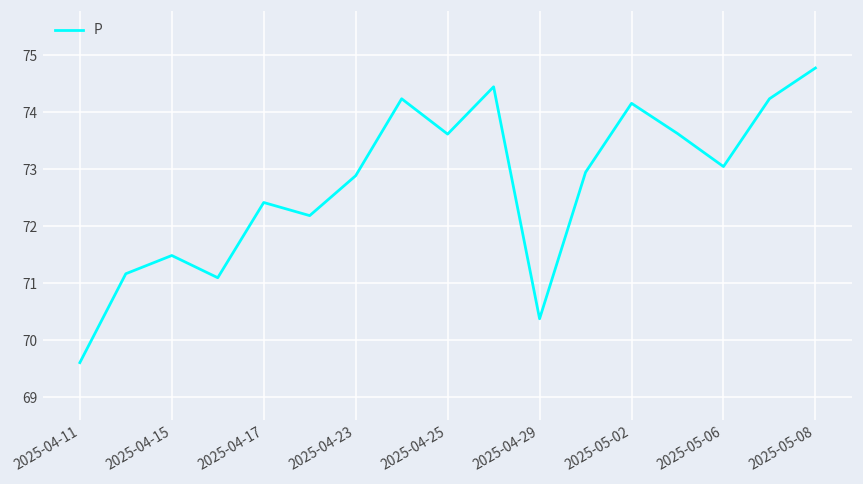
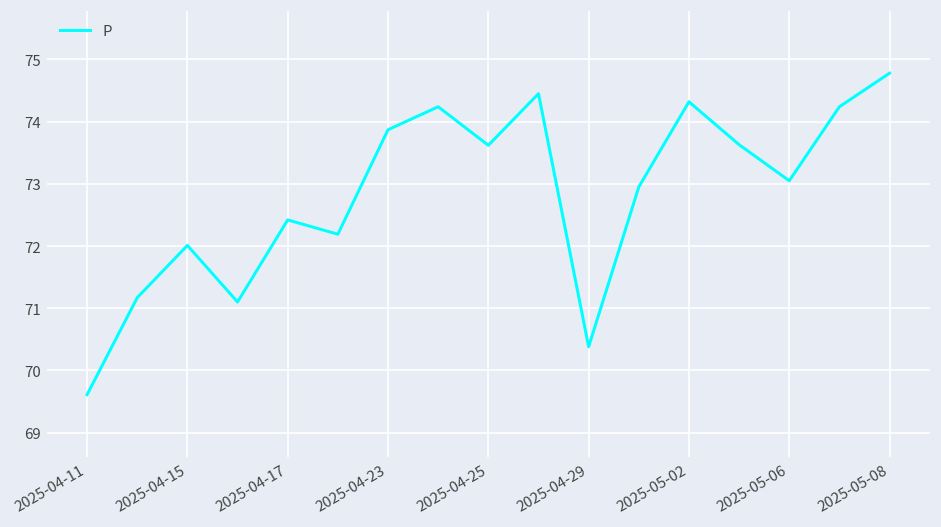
2025-04-15: 71.5 -> 72.0
2025-04-23: 72.9 -> 73.9
2025-05-02: 74.2 -> 74.3
